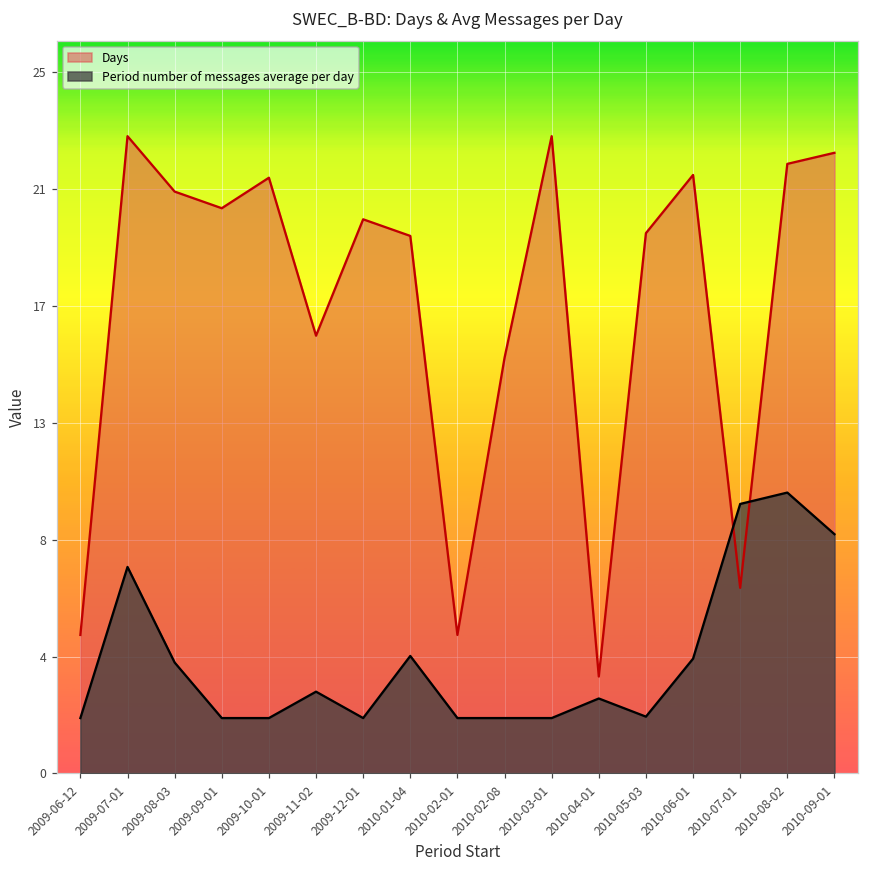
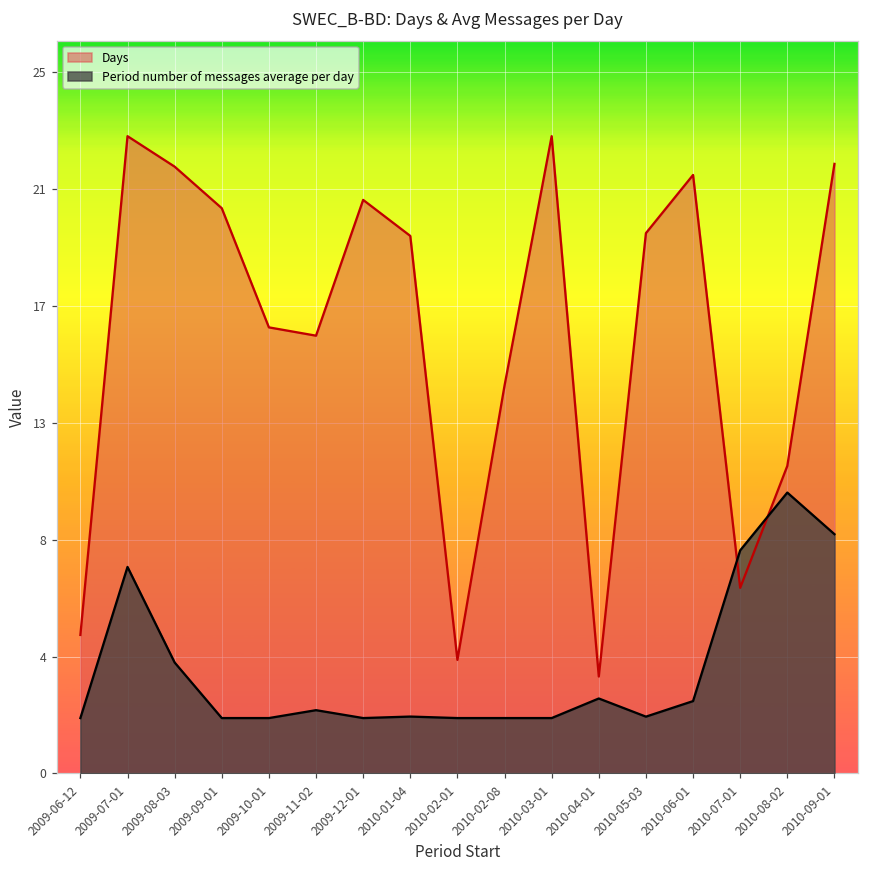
Days, 2009-08-03: 21.0 -> 21.9
Days, 2009-10-01: 21.5 -> 16.1
Period number of messages average per day, 2009-11-02: 3.0 -> 2.3
Days, 2009-12-01: 20.0 -> 20.7
Period number of messages average per day, 2010-01-04: 4.2 -> 2.1
Days, 2010-02-01: 5.0 -> 4.1
Days, 2010-02-08: 15 -> 14
Period number of messages average per day, 2010-06-01: 4.1 -> 2.6
Period number of messages average per day, 2010-07-01: 9.7 -> 8.1
Days, 2010-08-02: 22.0 -> 11.1
Days, 2010-09-01: 22.4 -> 22.0
